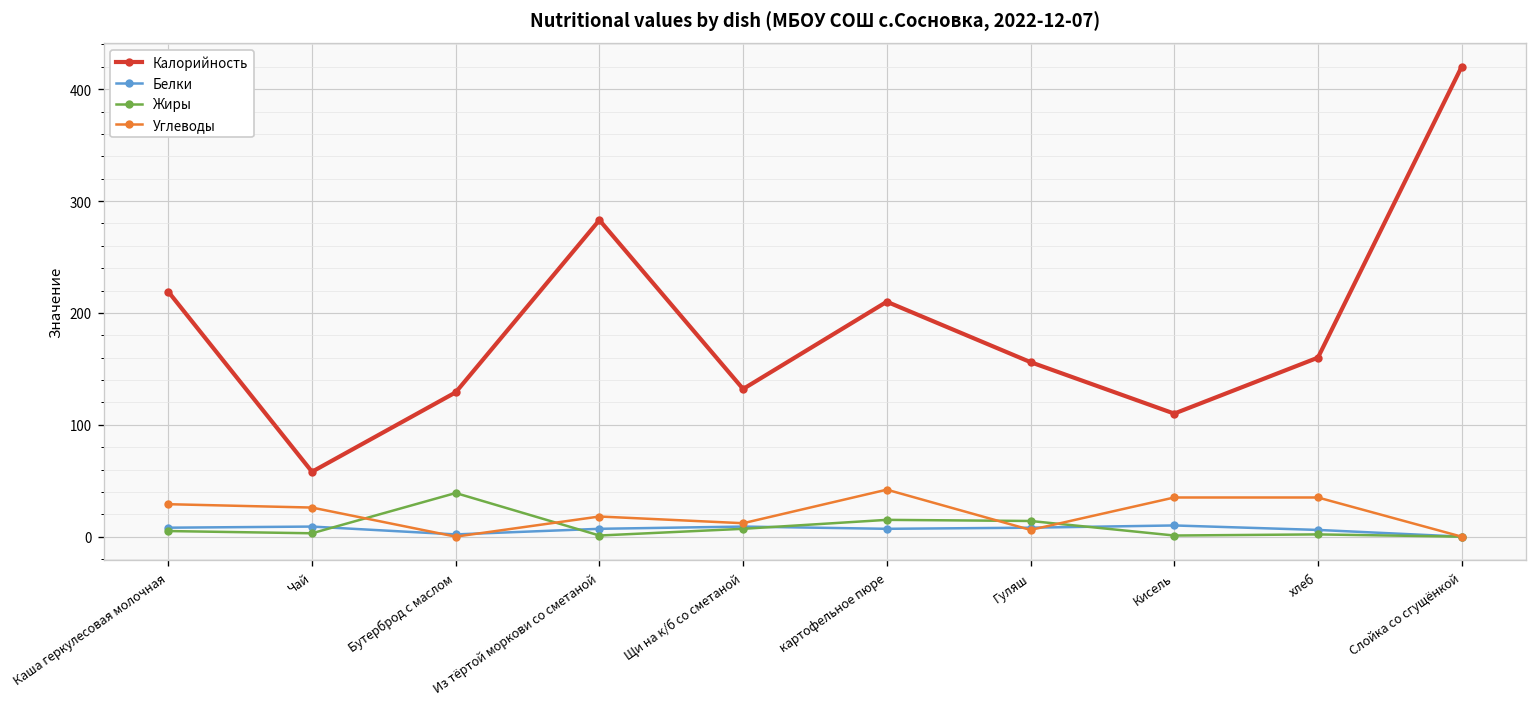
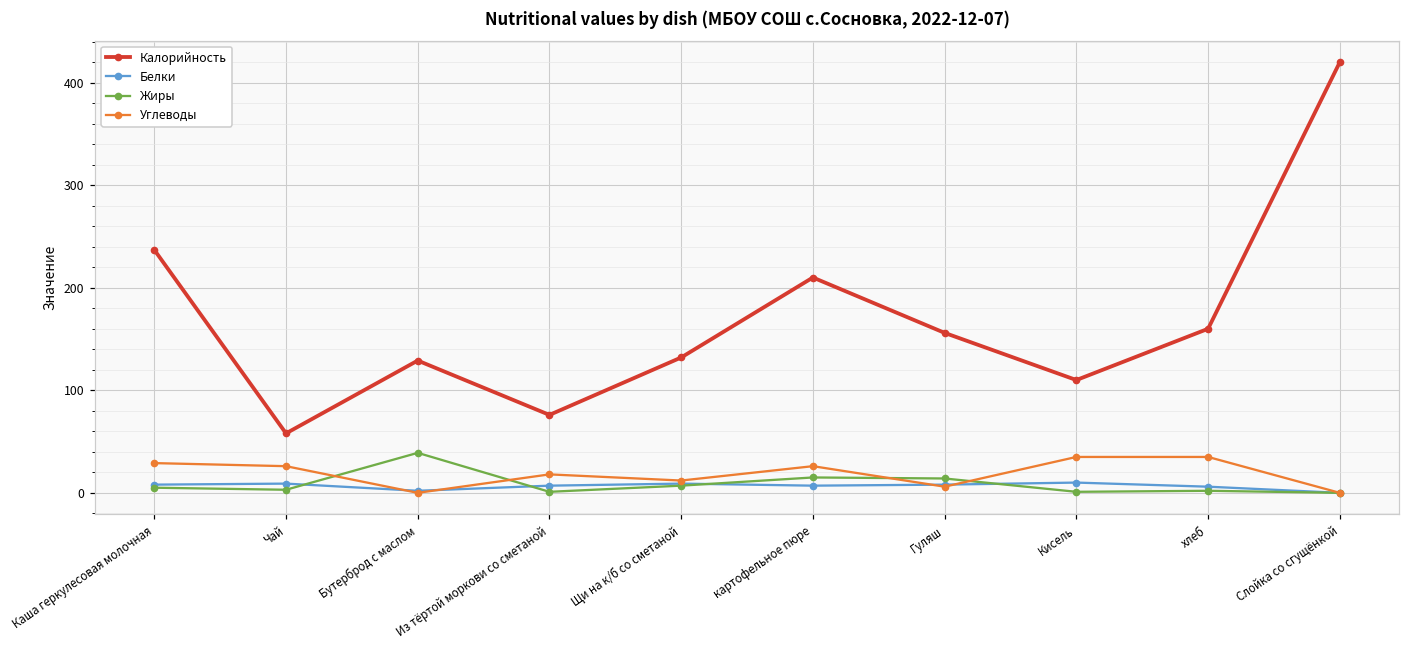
Калорийность, Каша геркулесовая молочная: 220 -> 240
Калорийность, Из тёртой моркови со сметаной: 280 -> 80
Углеводы, картофельное пюре: 40 -> 30
